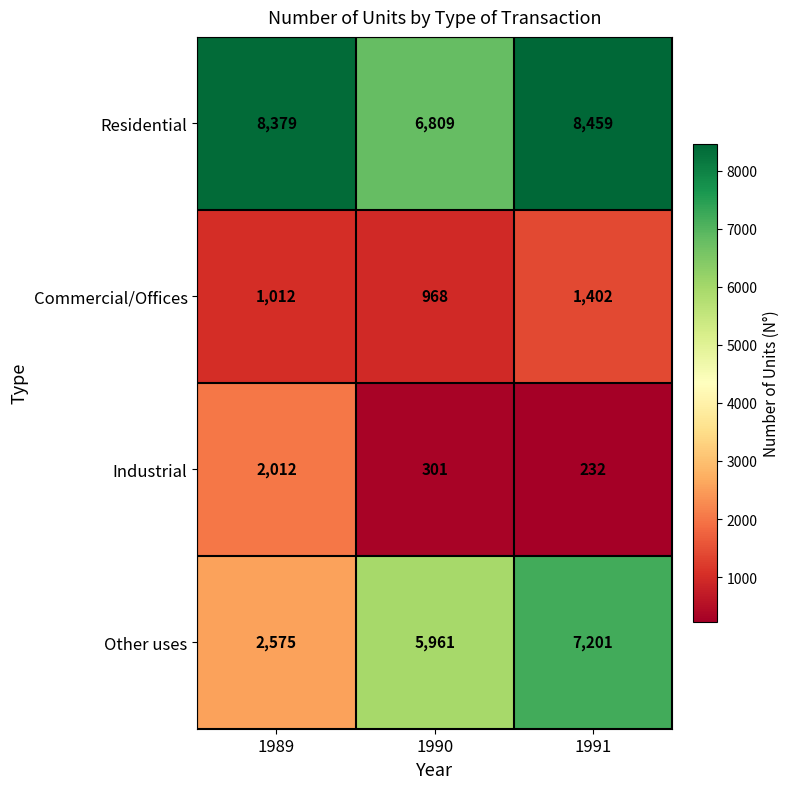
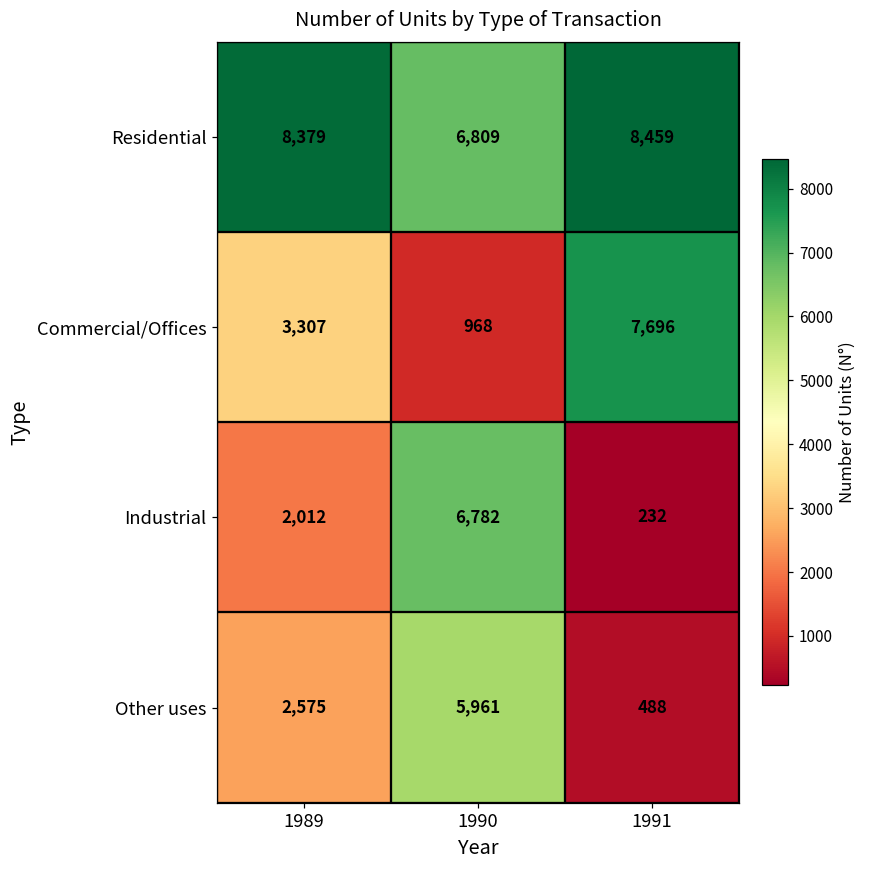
Commercial/Offices, 1989: 1,012 -> 3,307
Commercial/Offices, 1991: 1,402 -> 7,696
Industrial, 1990: 301 -> 6,782
Other uses, 1991: 7,201 -> 488
